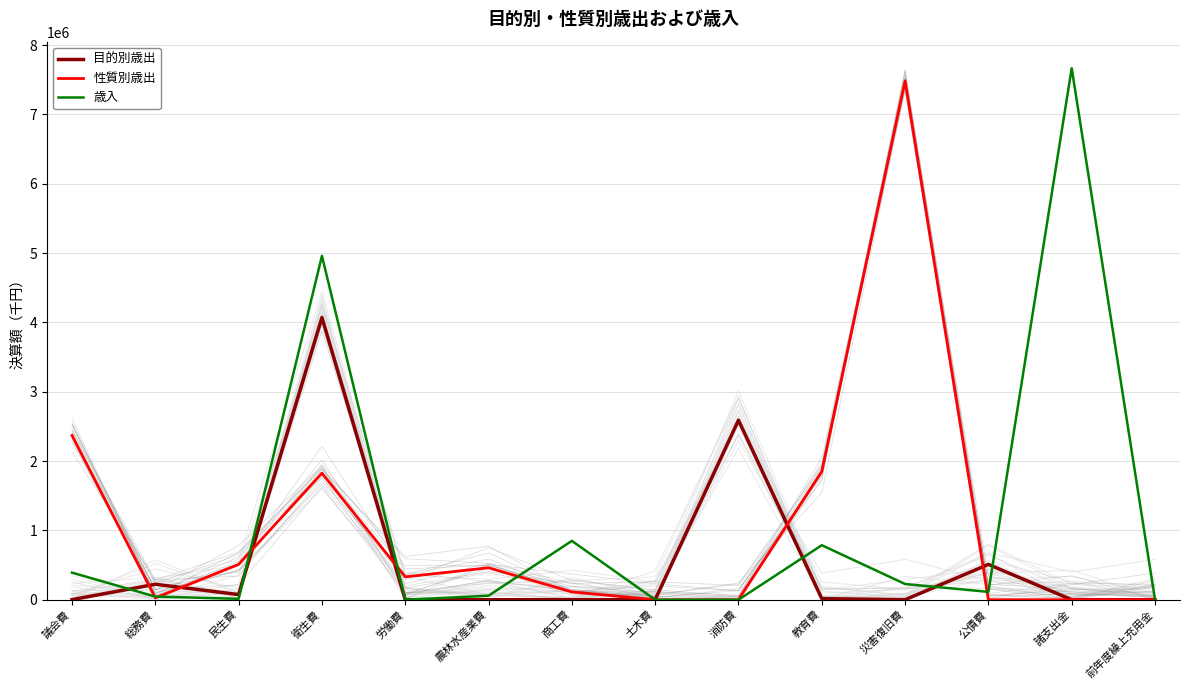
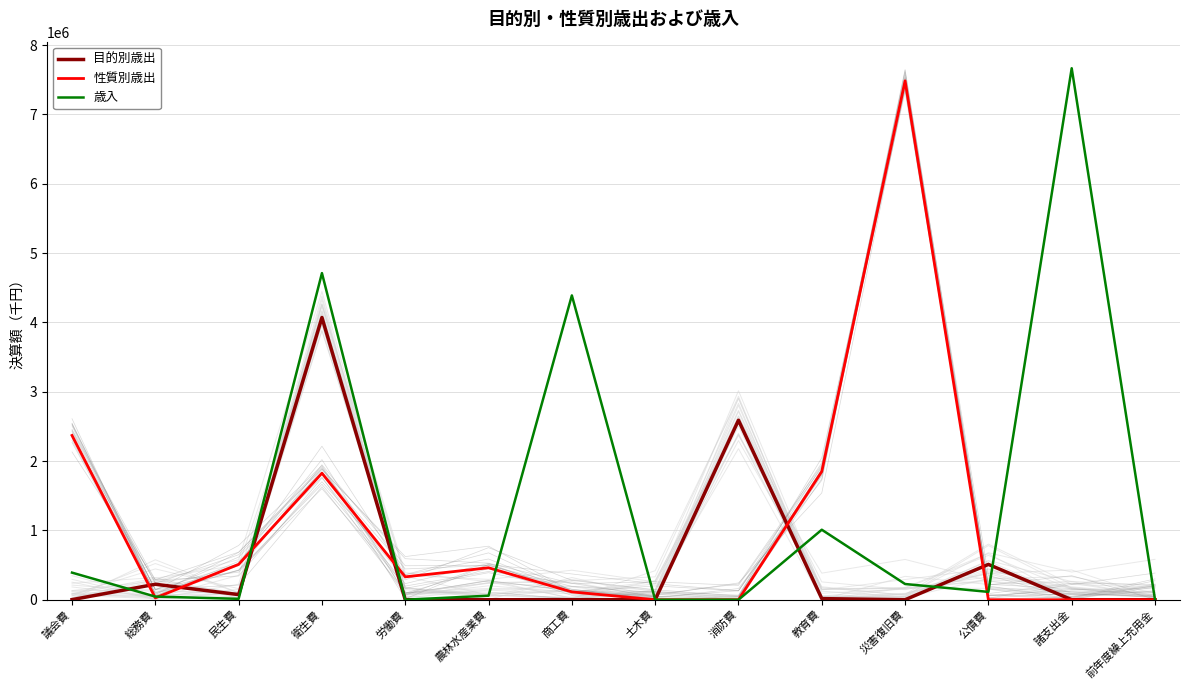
歳入, 衛生費: 5000000 -> 4700000
歳入, 商工費: 800000 -> 4400000
歳入, 教育費: 800000 -> 1000000
